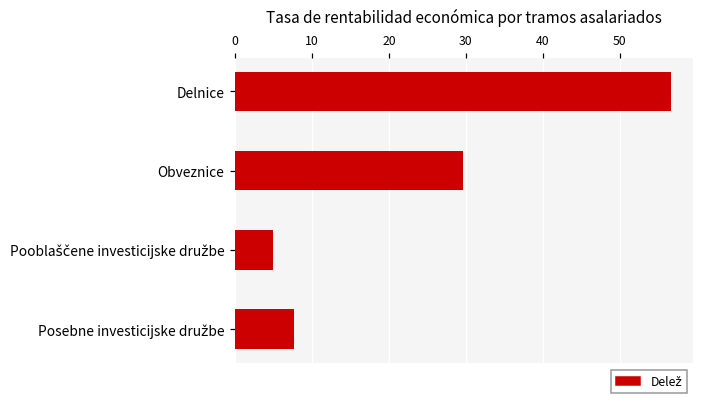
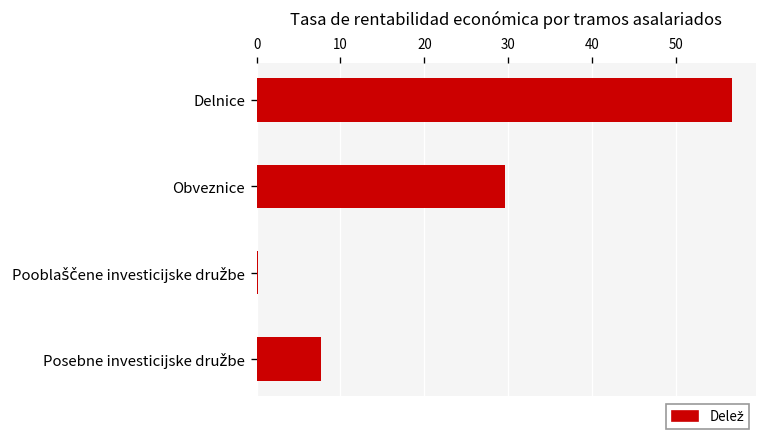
Pooblaščene investicijske družbe: 5 -> 0
